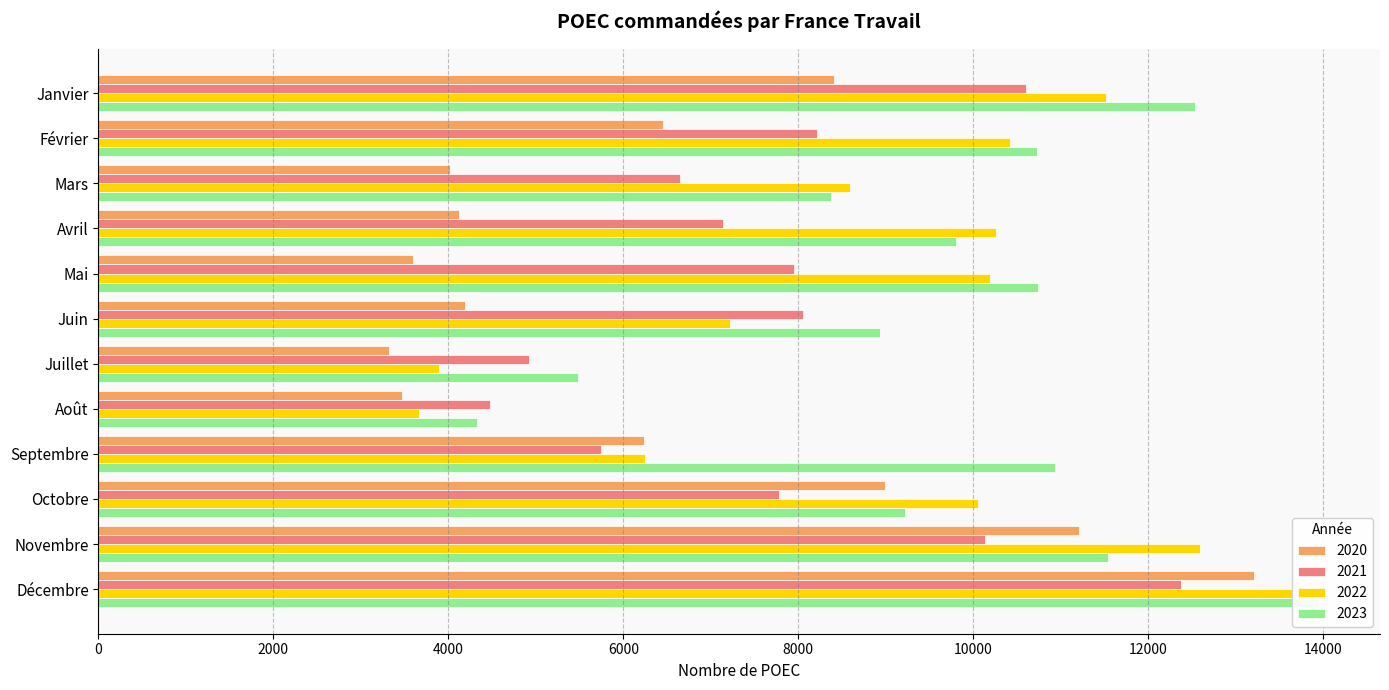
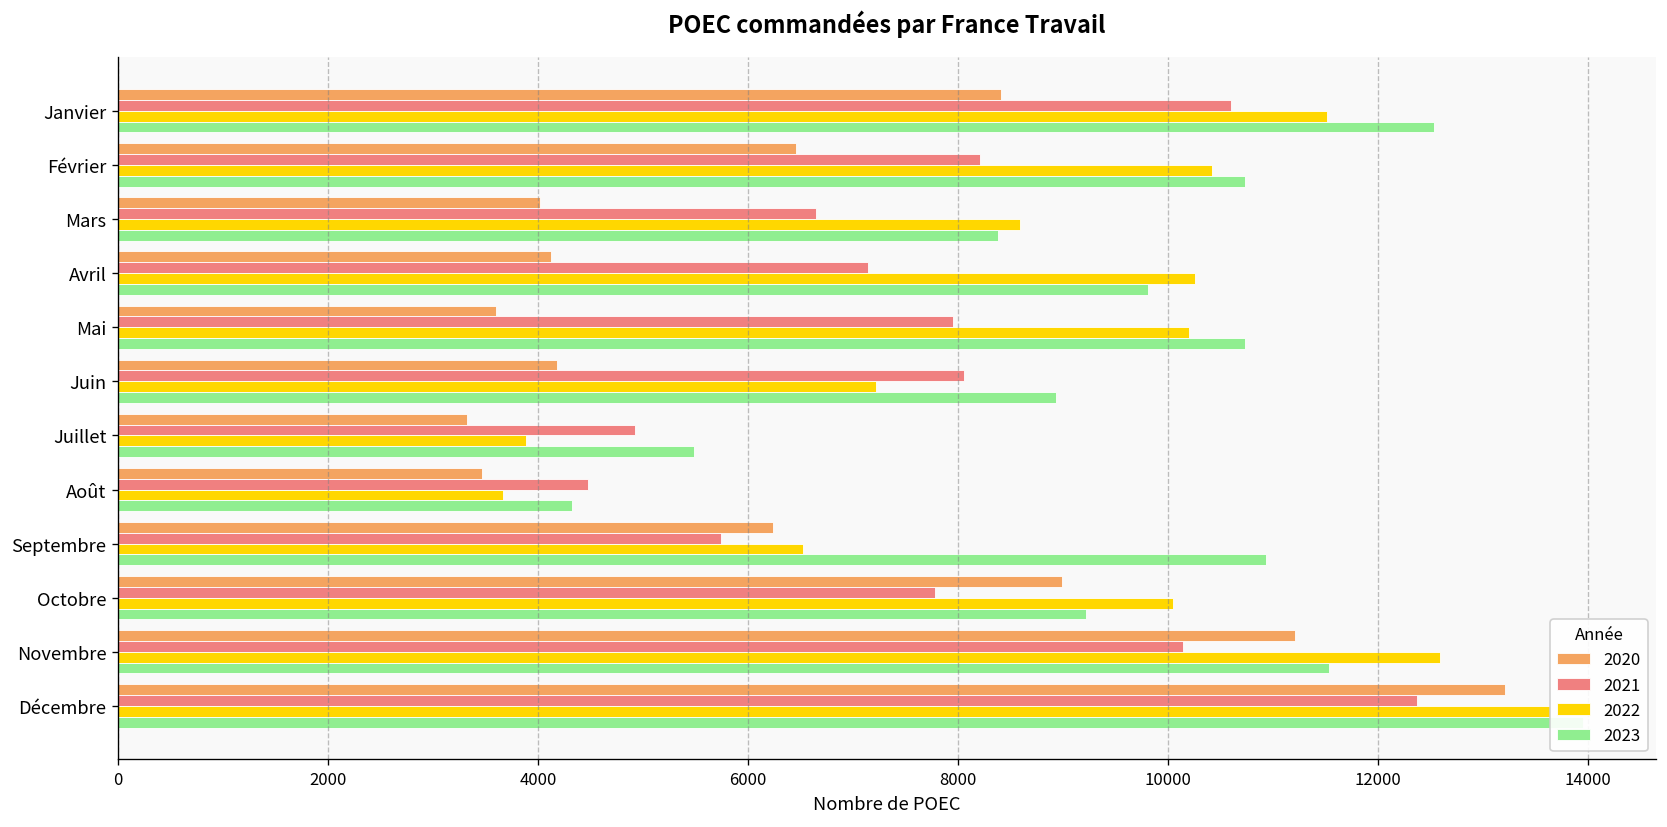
2022, Septembre: 6200 -> 6500
